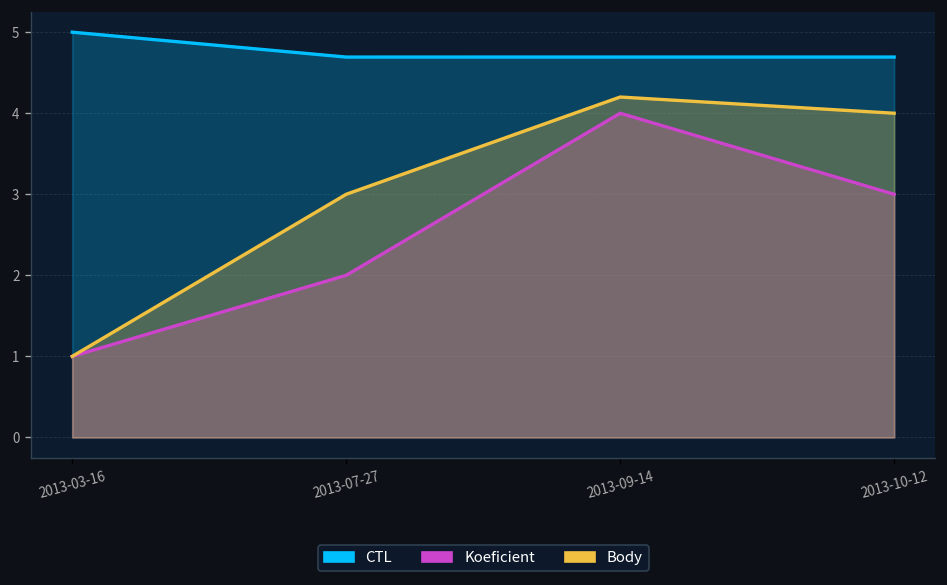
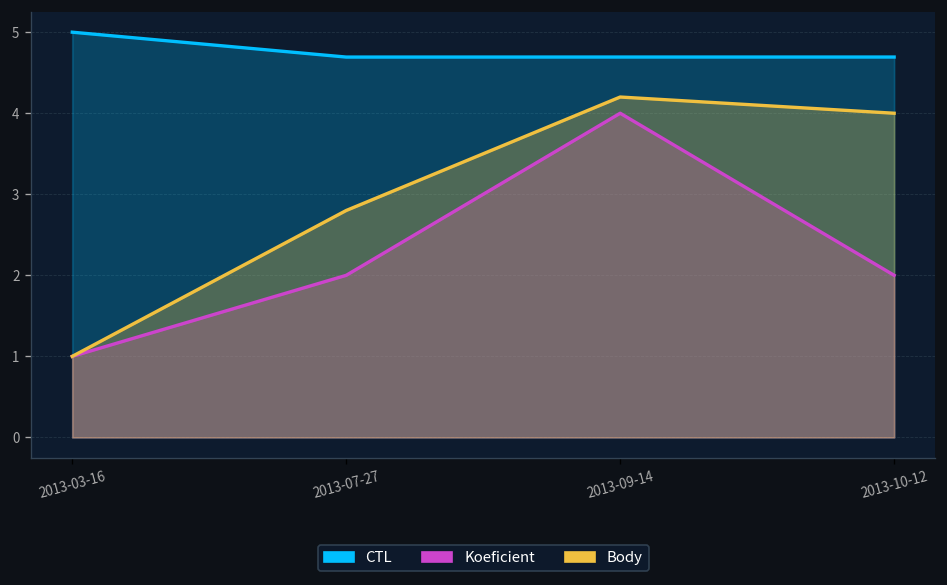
Body, 2013-07-27: 3.0 -> 2.8
Koeficient, 2013-10-12: 3 -> 2
